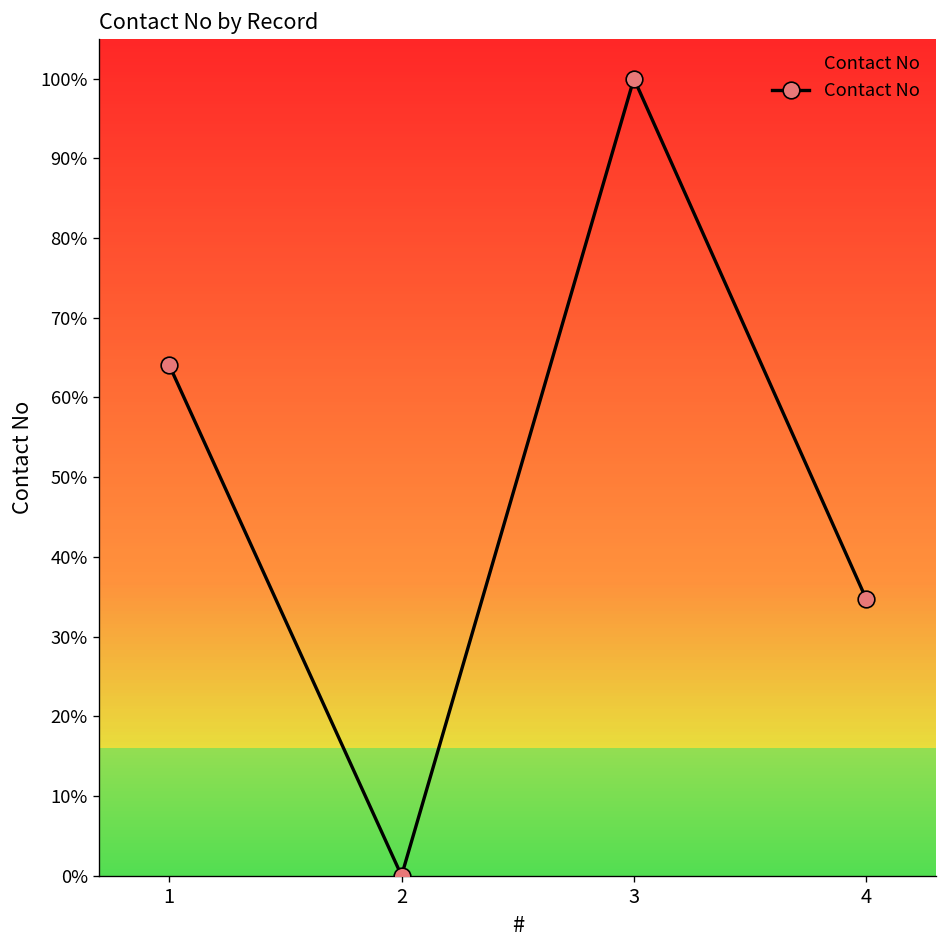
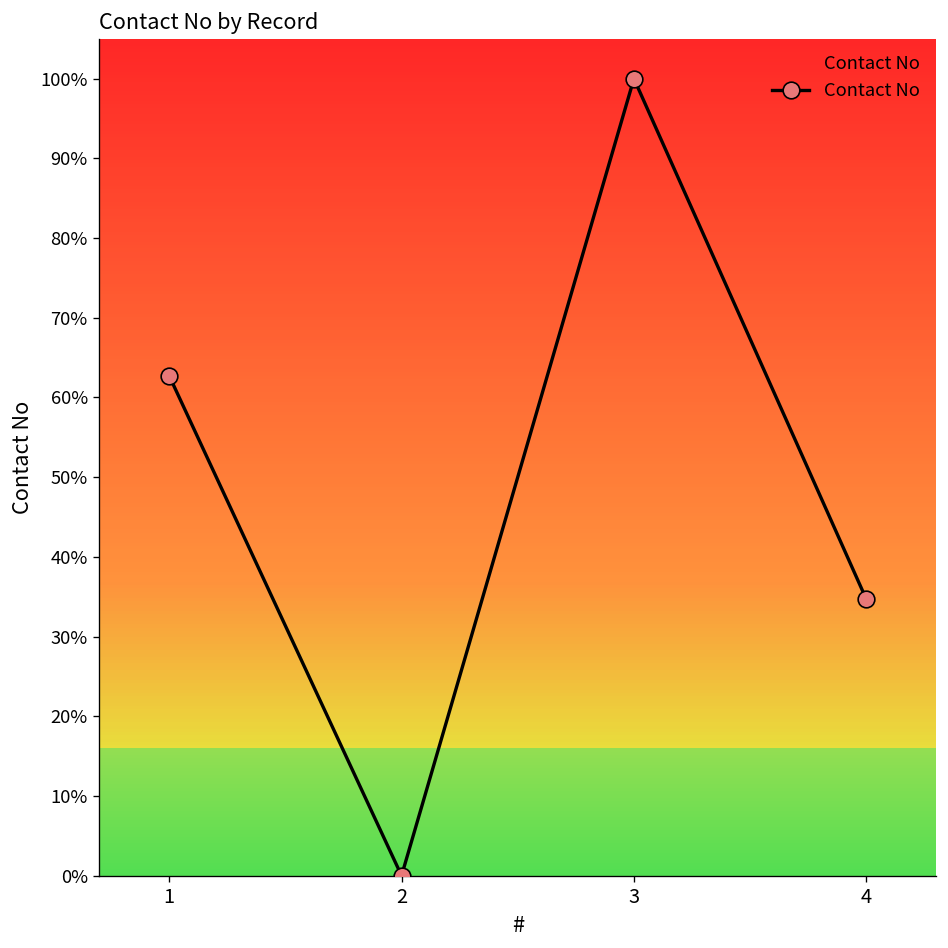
1: 64% -> 63%
